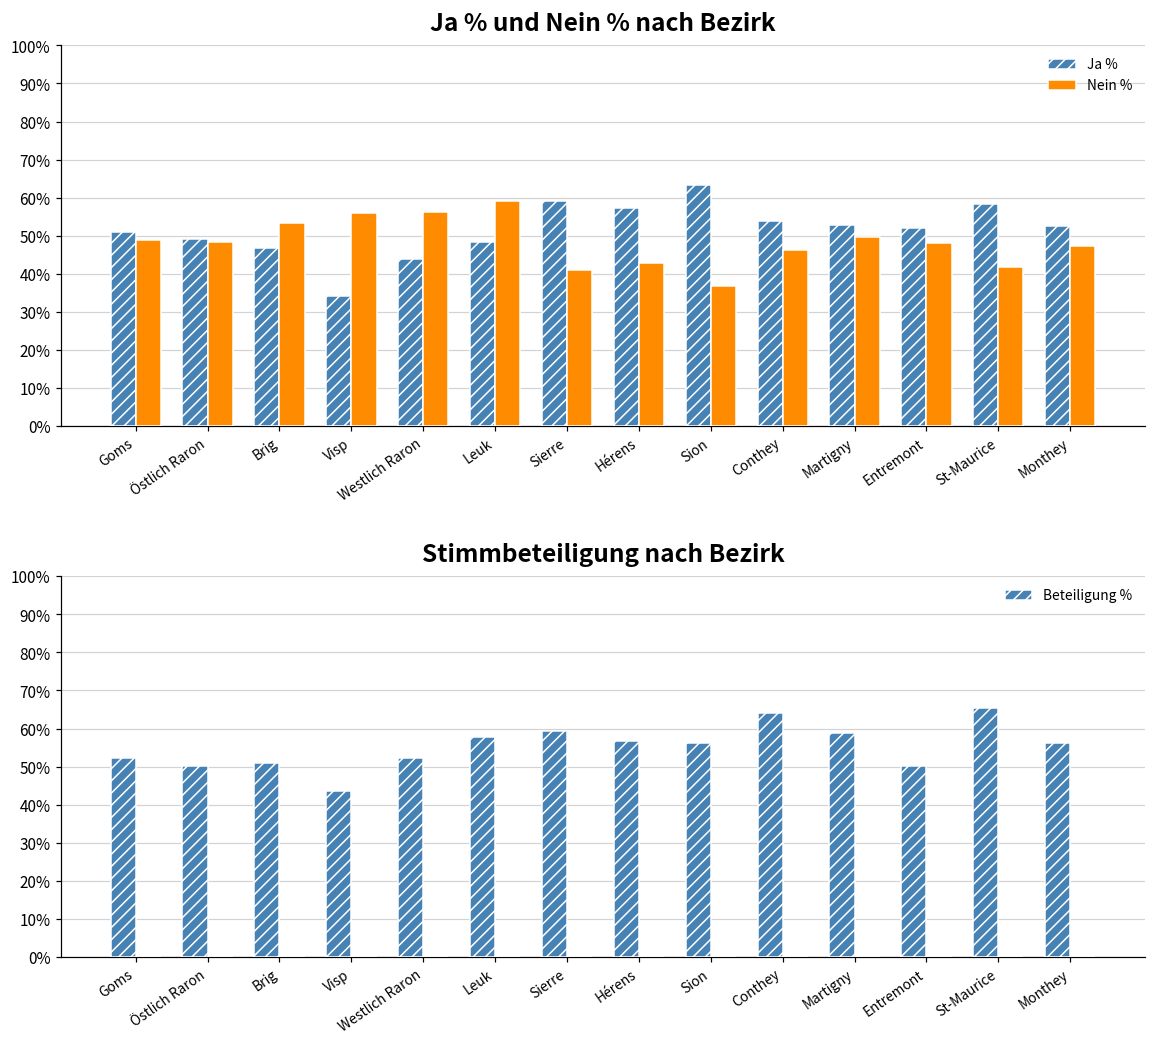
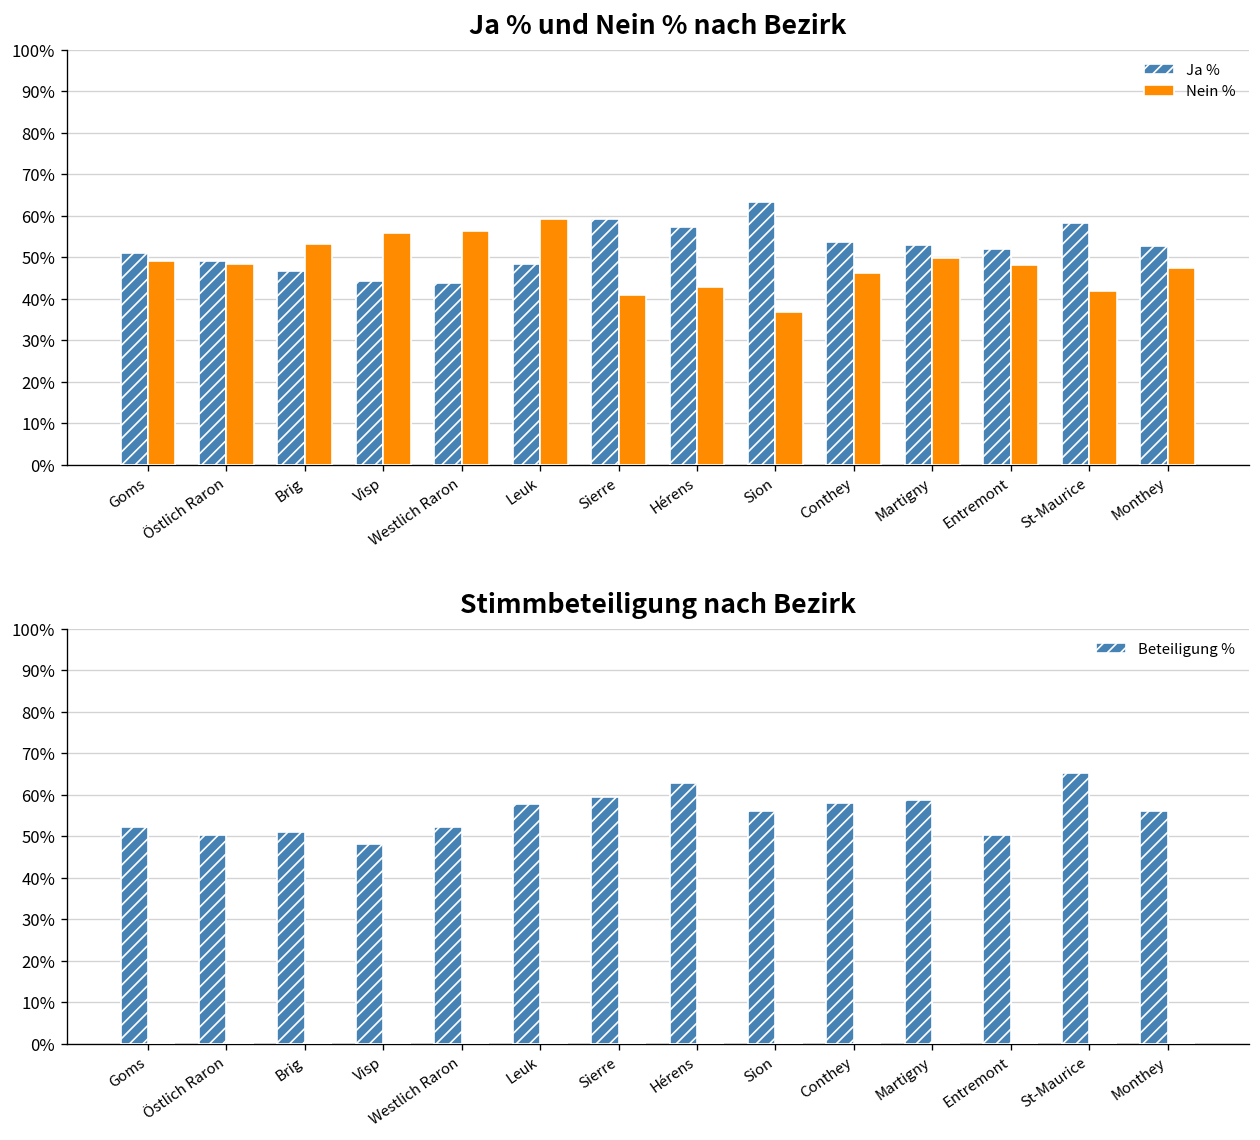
Ja % und Nein % nach Bezirk, Ja %, Visp: 34% -> 44%
Stimmbeteiligung nach Bezirk, Beteiligung %, Visp: 44% -> 48%
Stimmbeteiligung nach Bezirk, Beteiligung %, Hérens: 57% -> 63%
Stimmbeteiligung nach Bezirk, Beteiligung %, Conthey: 64% -> 58%
